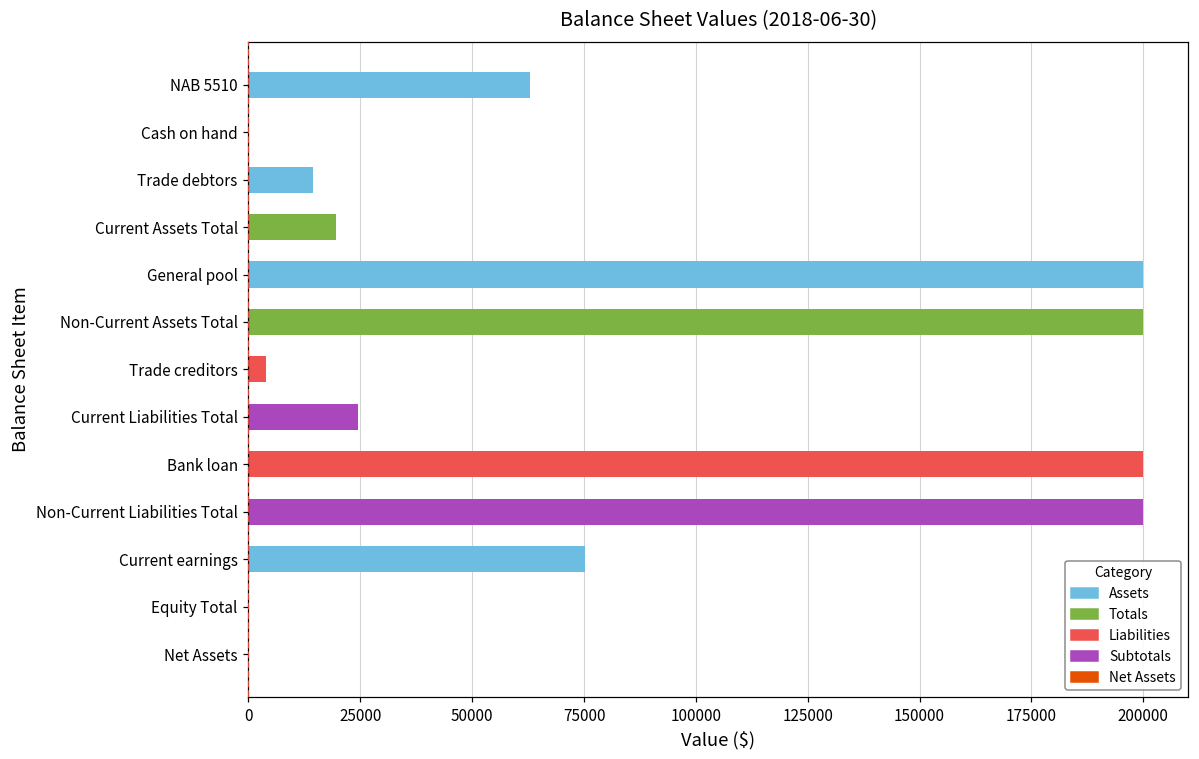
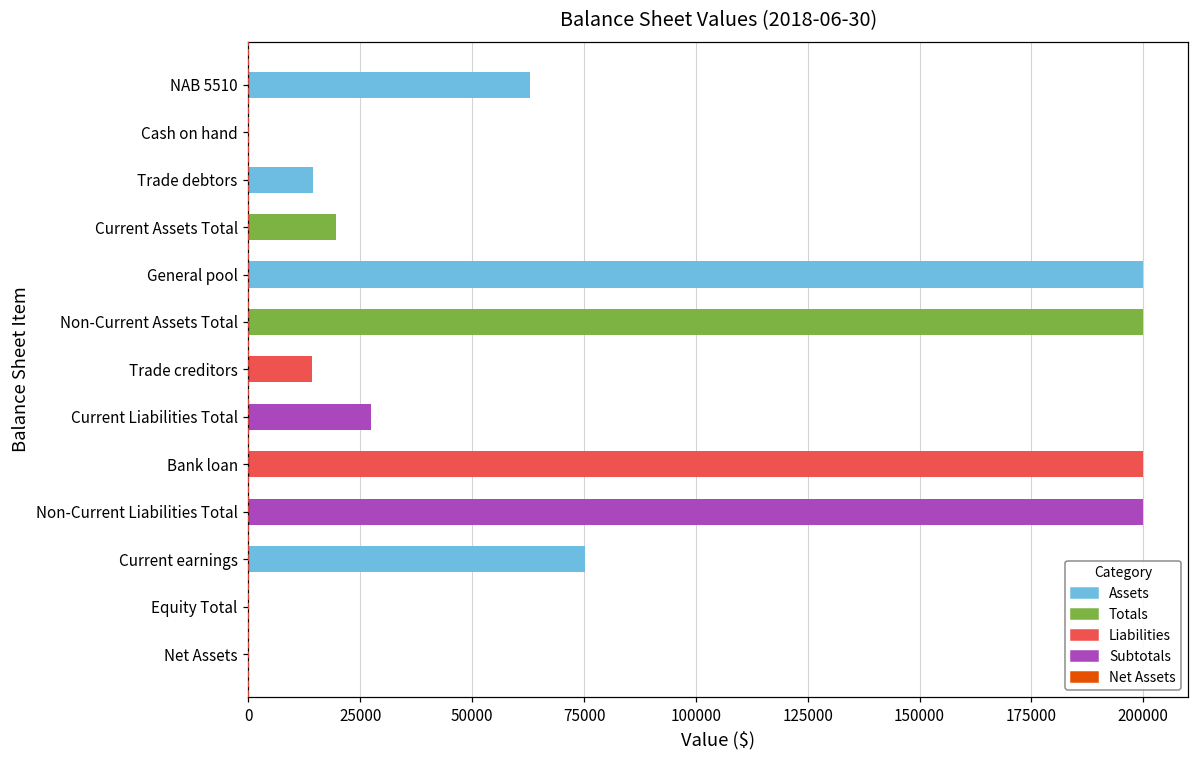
Trade creditors: 4000 -> 14000
Current Liabilities Total: 24000 -> 27000
